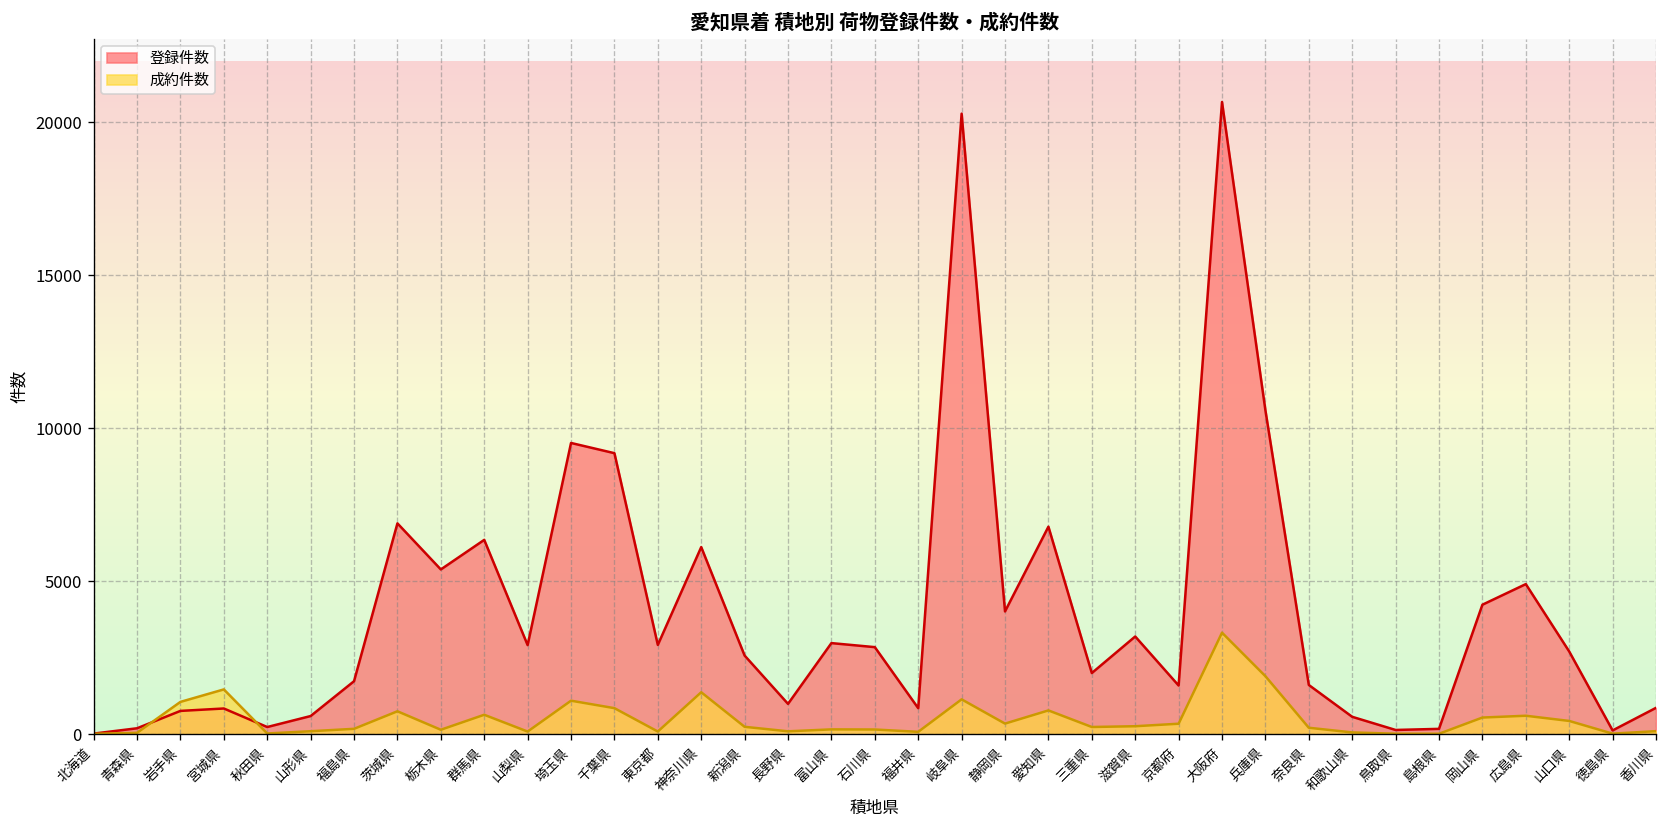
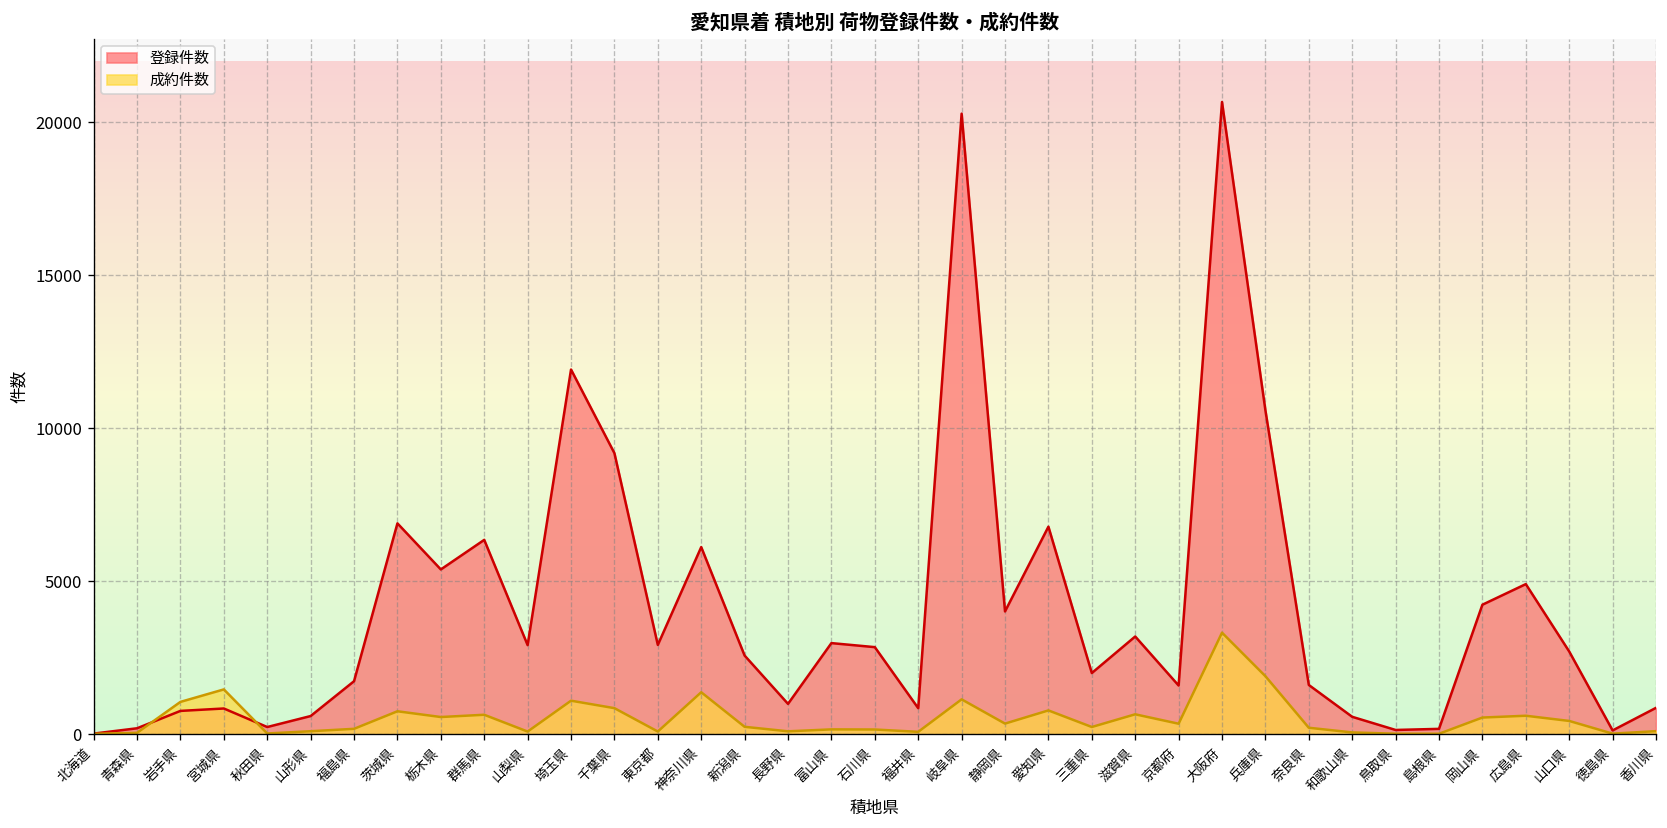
成約件数, 栃木県: 100 -> 600
登録件数, 埼玉県: 9500 -> 11900
成約件数, 滋賀県: 300 -> 600
